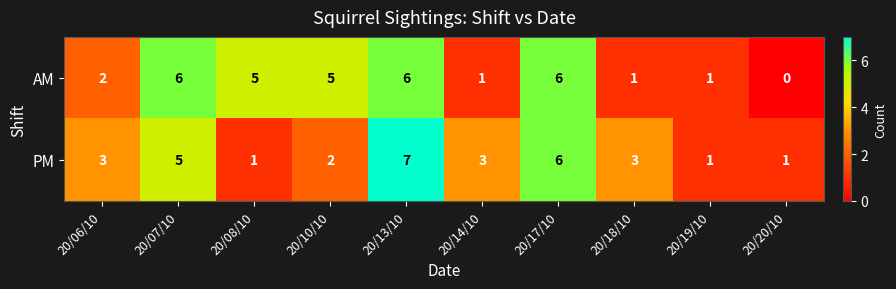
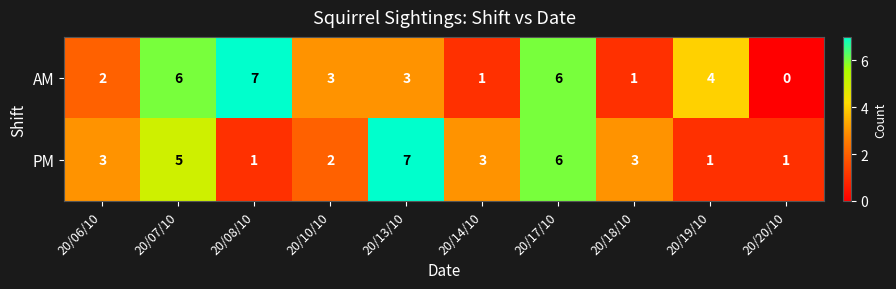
AM, 20/08/10: 5 -> 7
AM, 20/10/10: 5 -> 3
AM, 20/13/10: 6 -> 3
AM, 20/19/10: 1 -> 4
